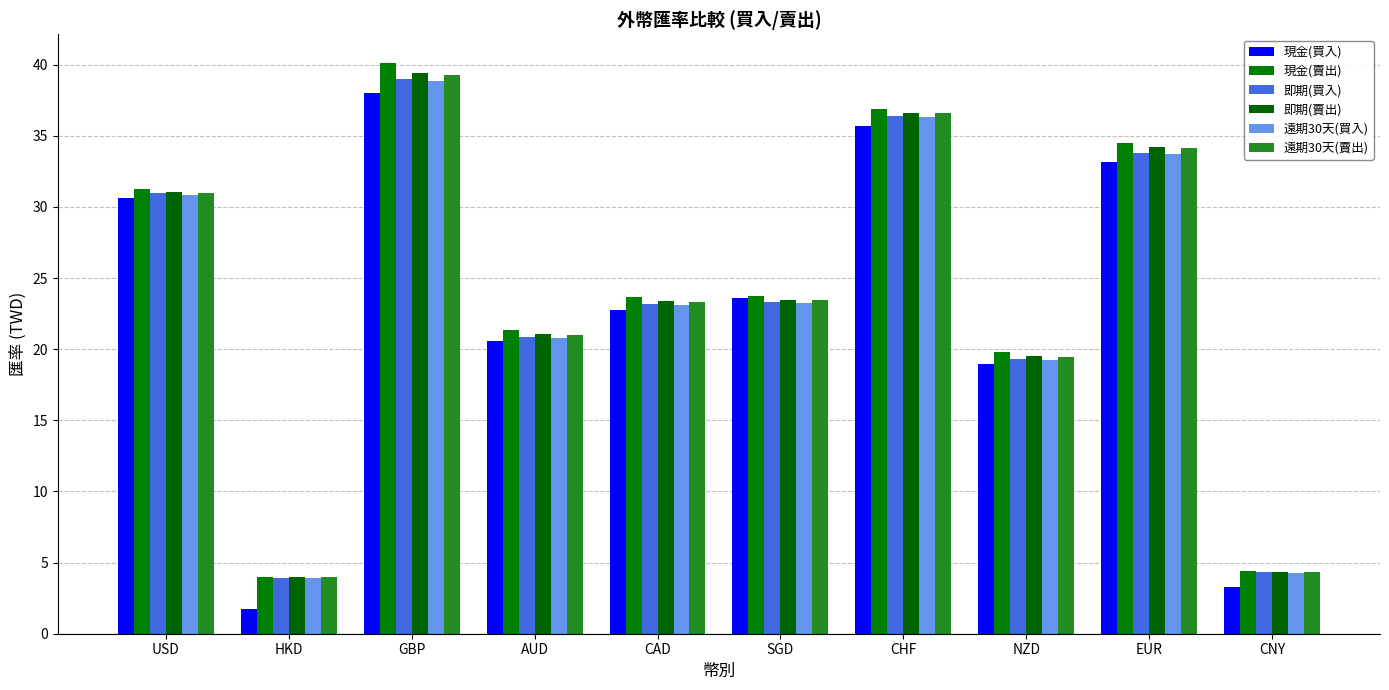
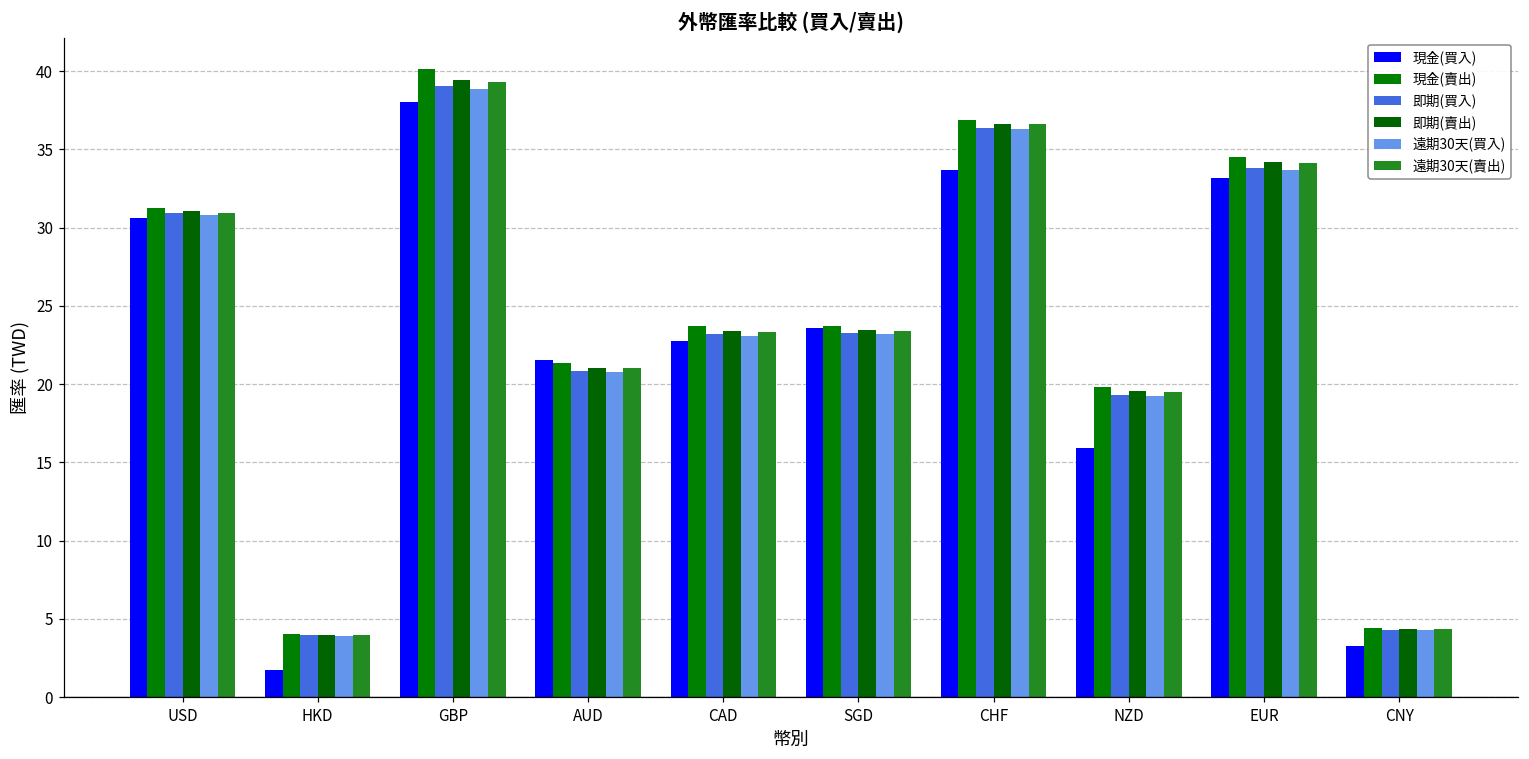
現金(買入), AUD: 20.6 -> 21.5
現金(買入), CHF: 35.7 -> 33.7
現金(買入), NZD: 19.0 -> 15.9
